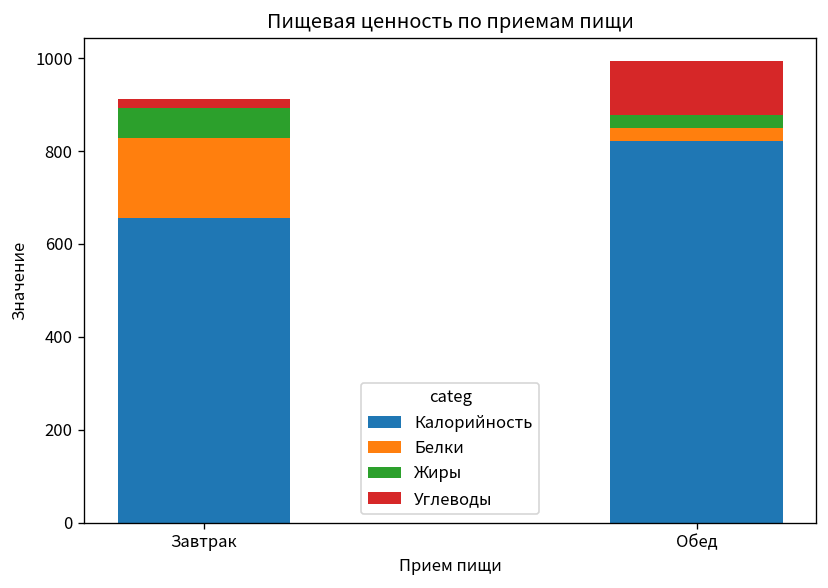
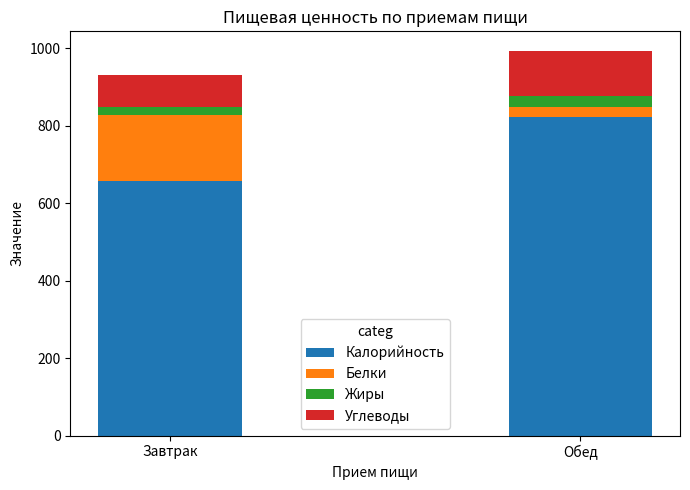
Жиры, Завтрак: 60 -> 20
Углеводы, Завтрак: 20 -> 80
